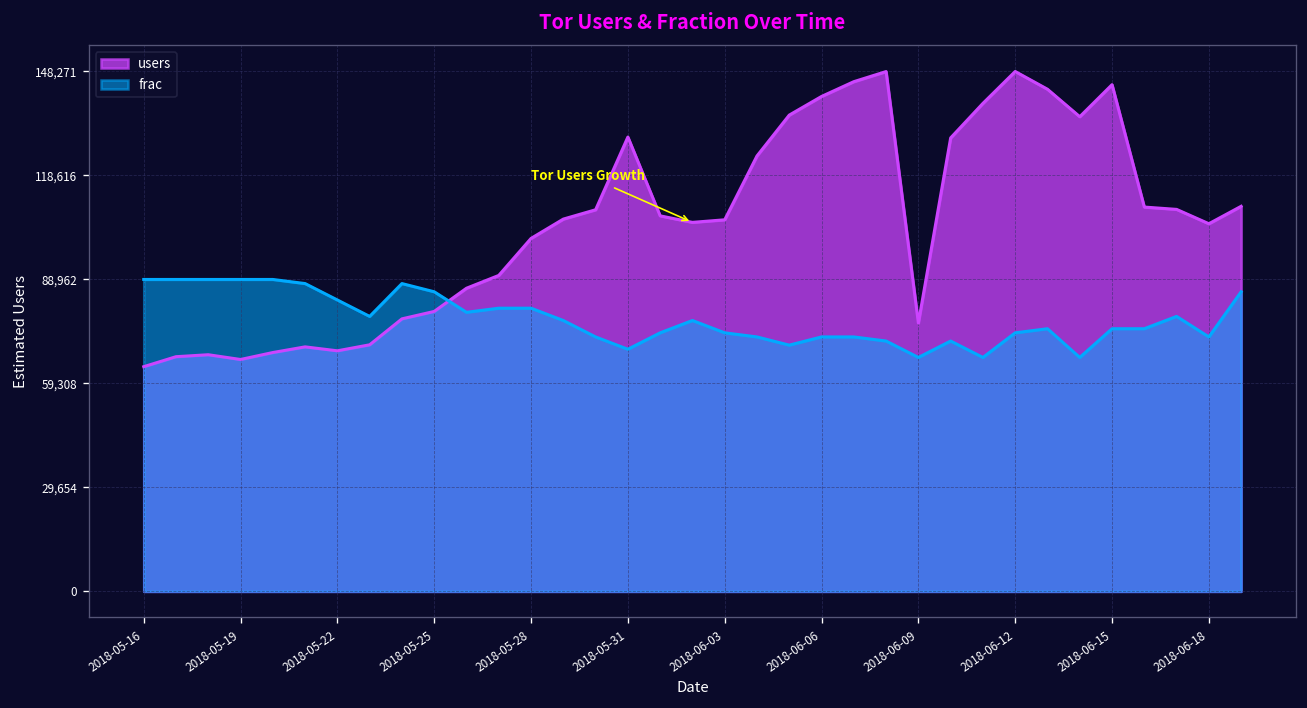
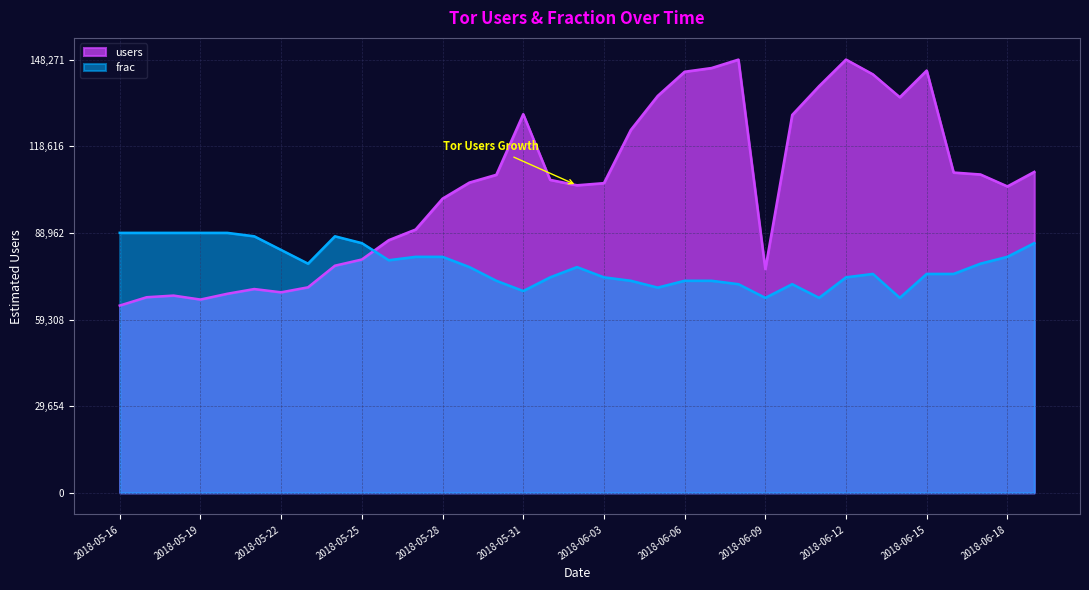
users, 2018-06-06: 141,000 -> 144,000
frac, 2018-06-18: 73,000 -> 81,000
